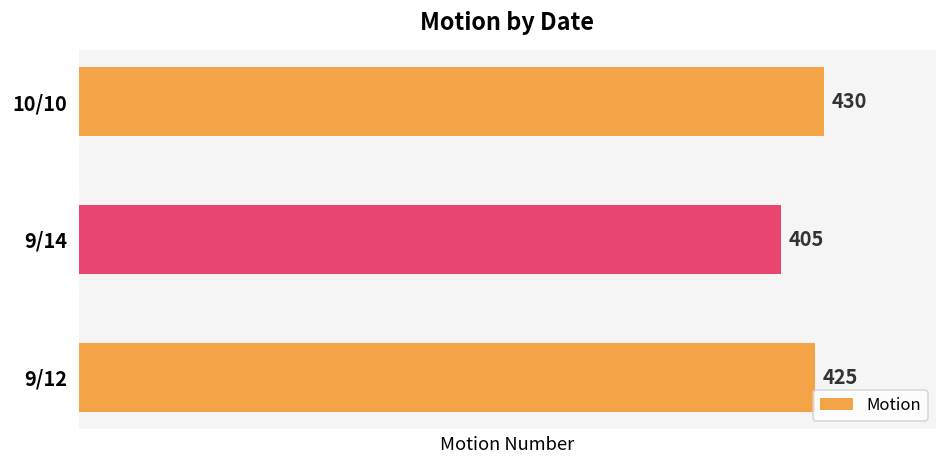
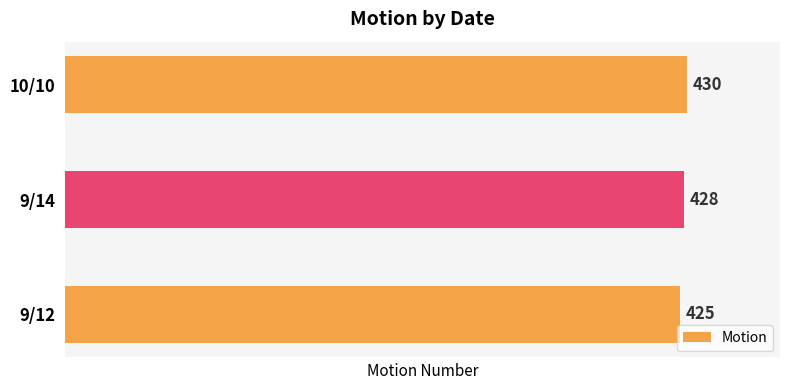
9/14: 405 -> 428
